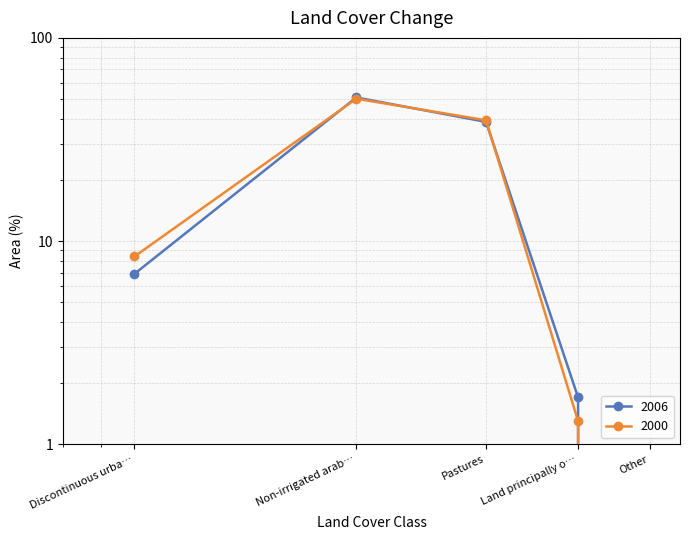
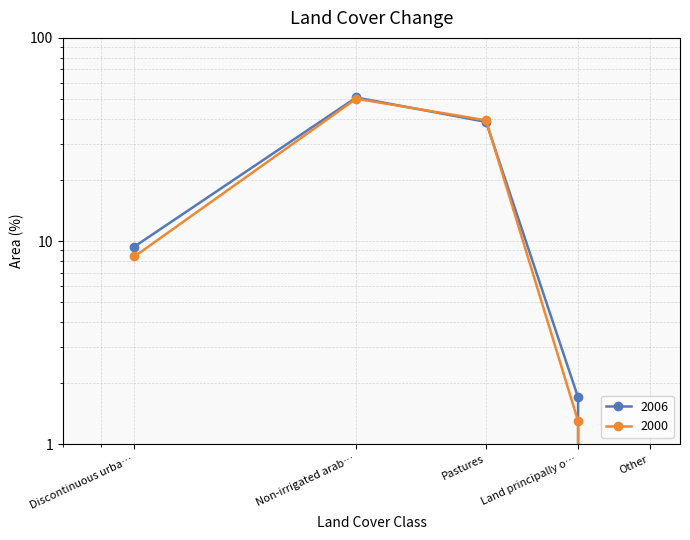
2006, Discontinuous urba…: 6.9 -> 9
